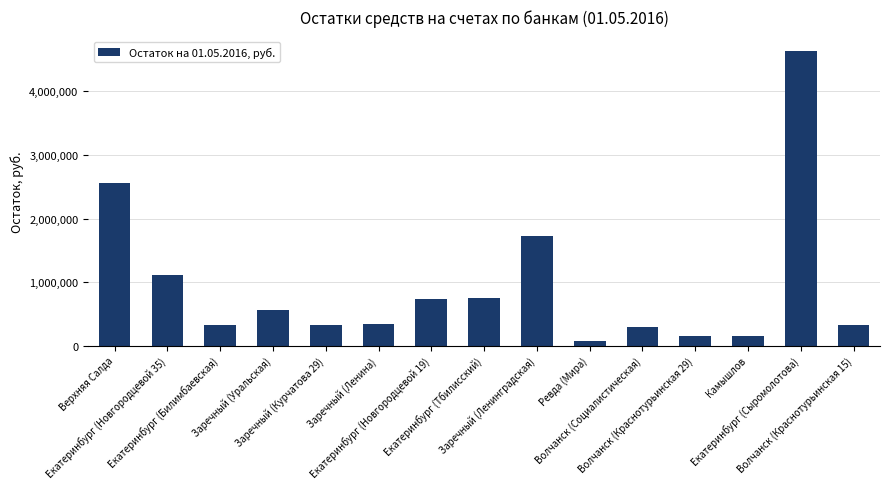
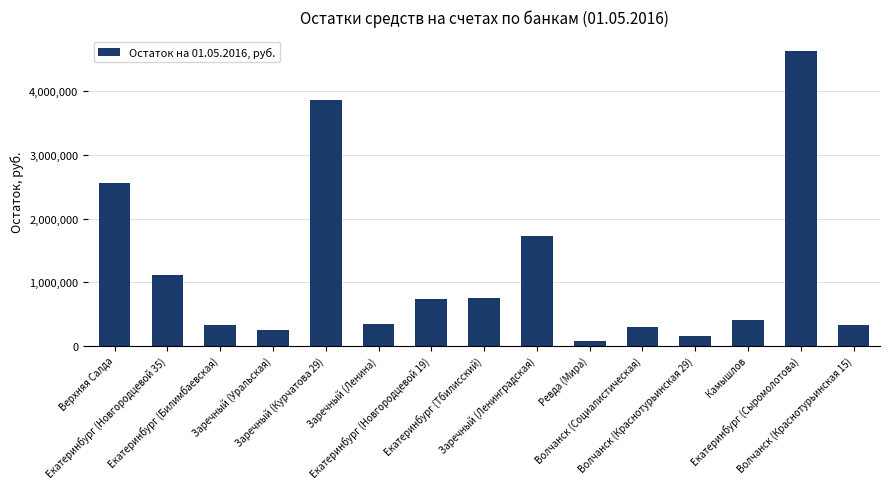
Заречный (Уральская): 600,000 -> 200,000
Заречный (Курчатова 29): 300,000 -> 3,900,000
Камышлов: 200,000 -> 400,000
